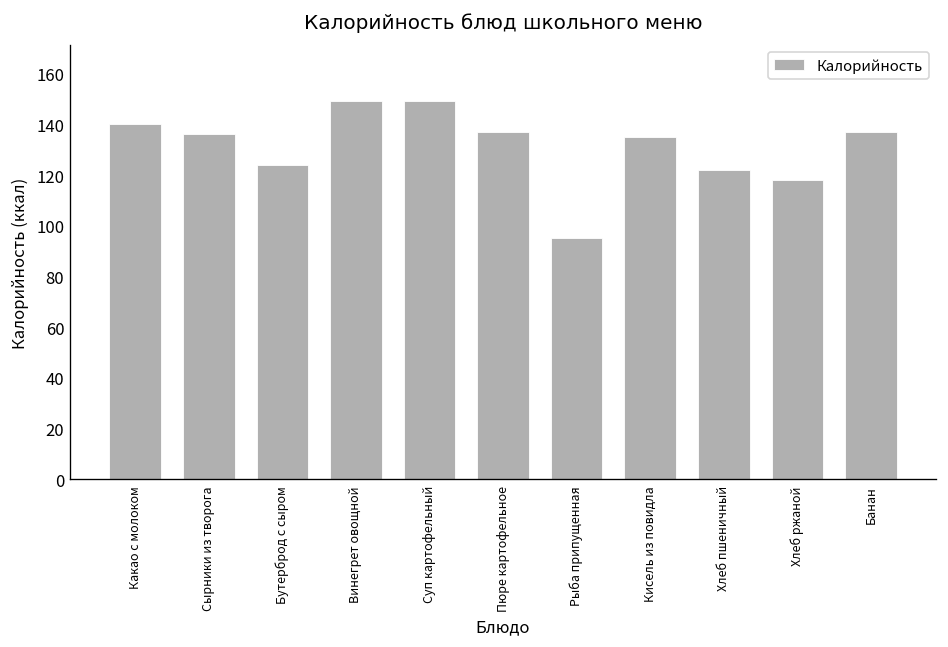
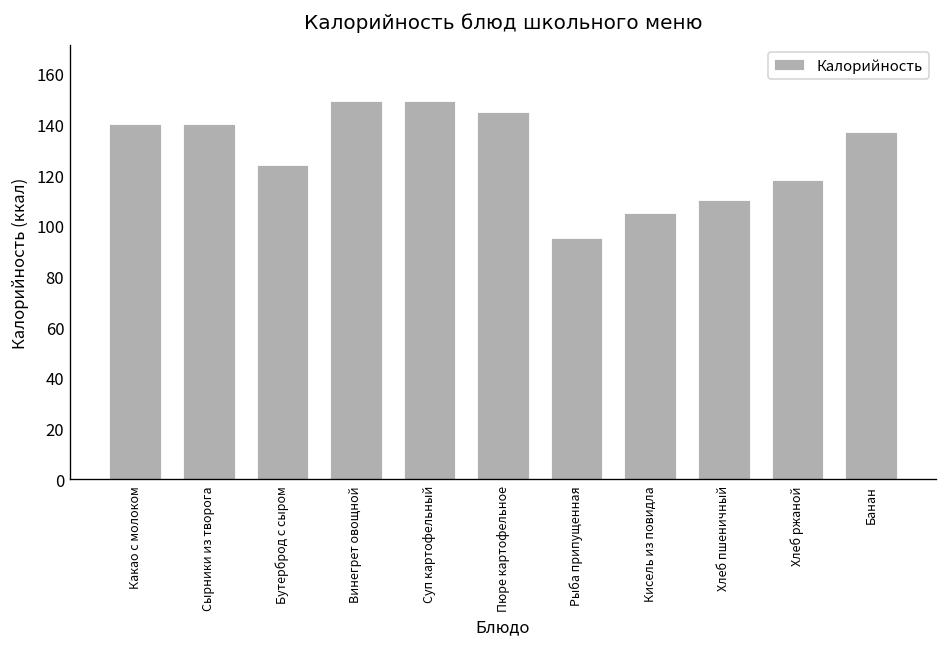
Сырники из творога: 136 -> 140
Пюре картофельное: 137 -> 145
Кисель из повидла: 135 -> 105
Хлеб пшеничный: 122 -> 110
